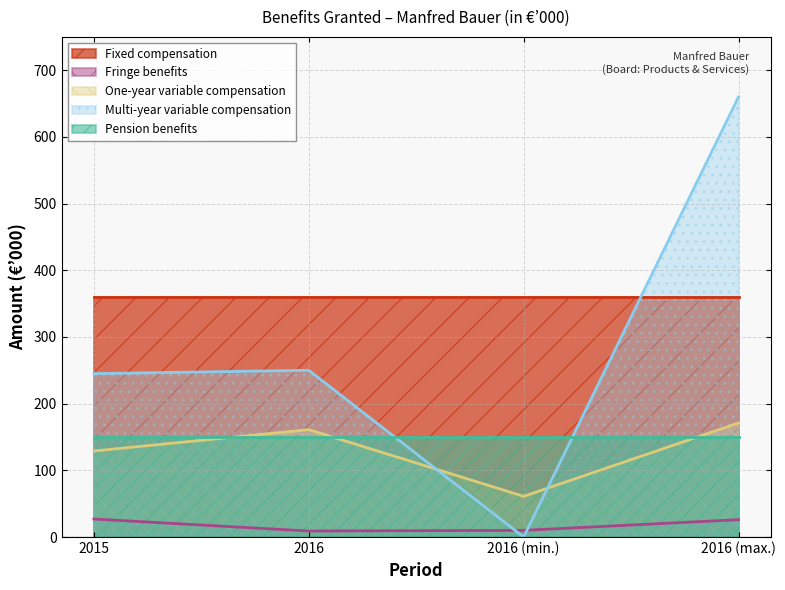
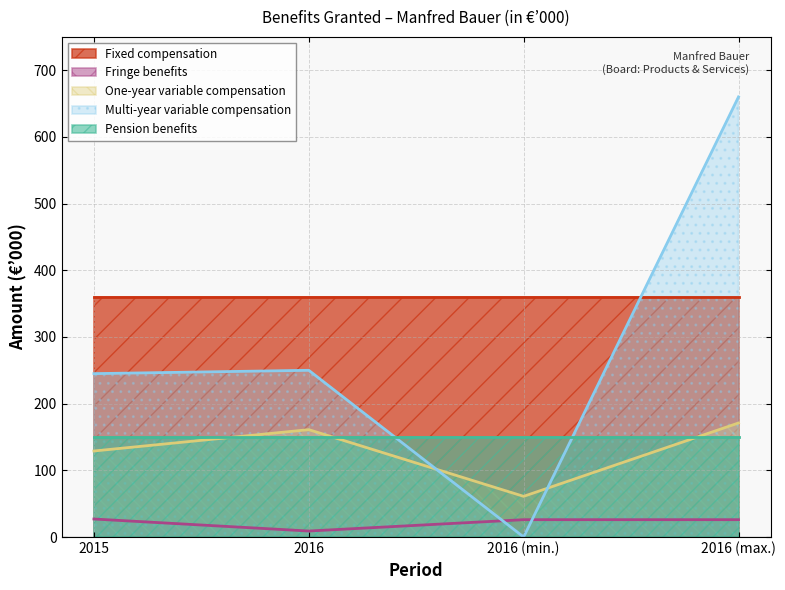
Fringe benefits, 2016 (min.): 10 -> 30
